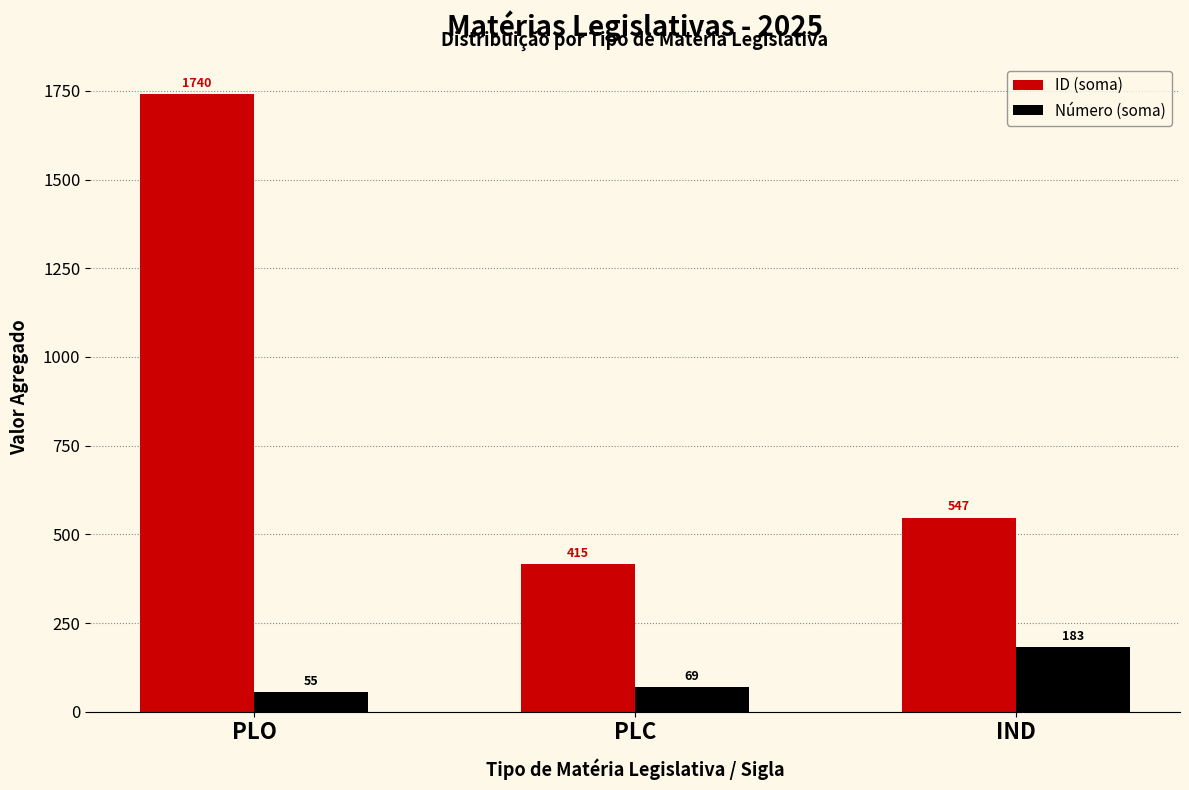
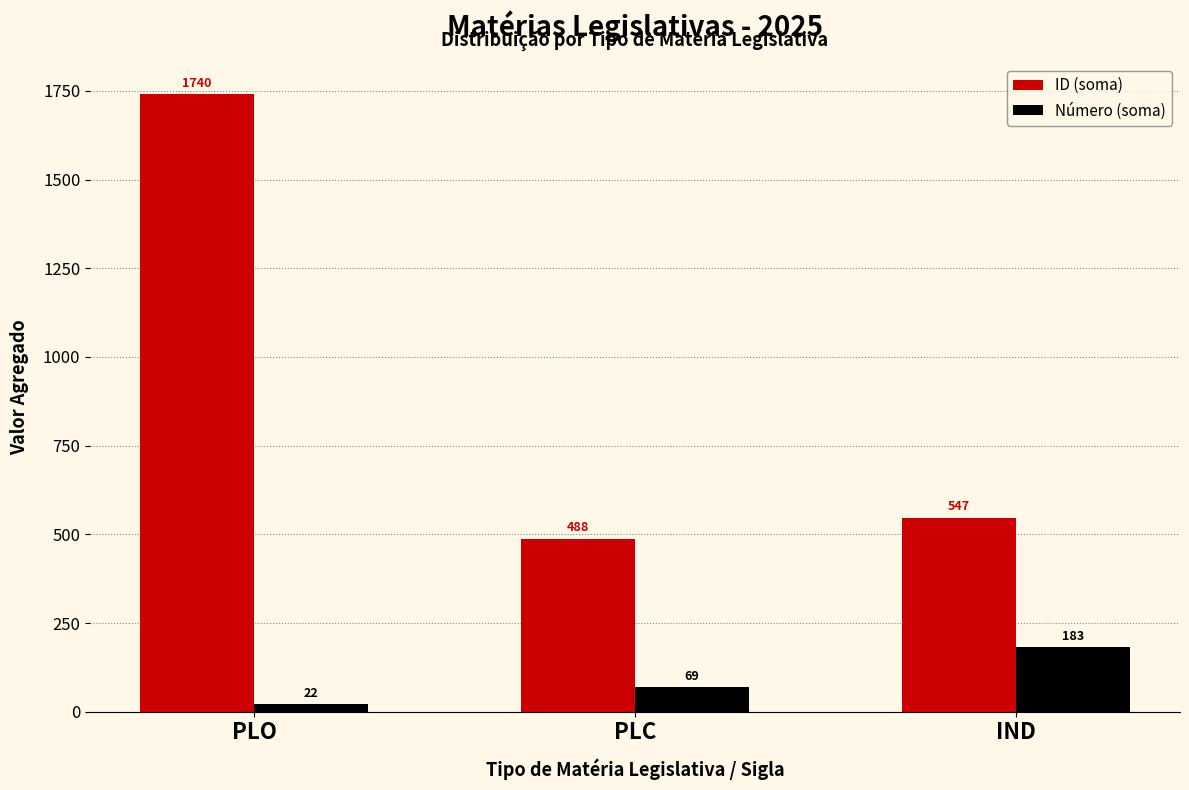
Número (soma), PLO: 55 -> 22
ID (soma), PLC: 415 -> 488
